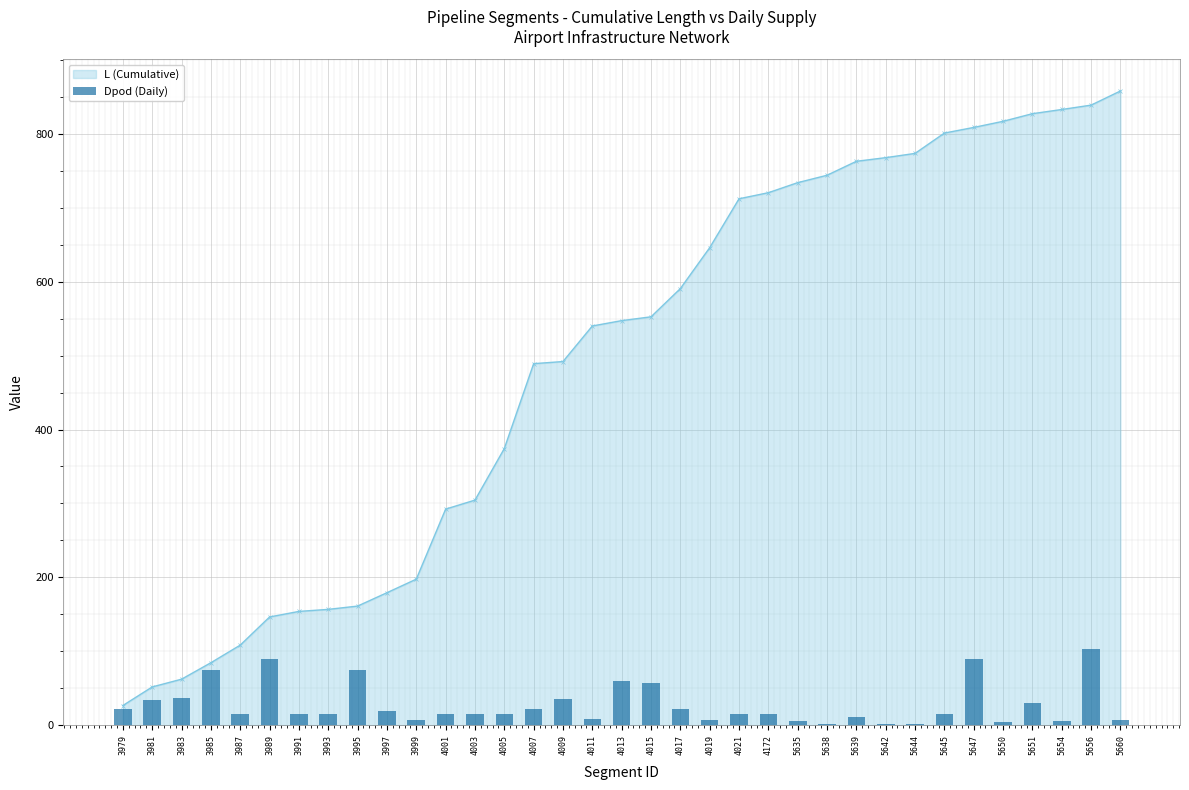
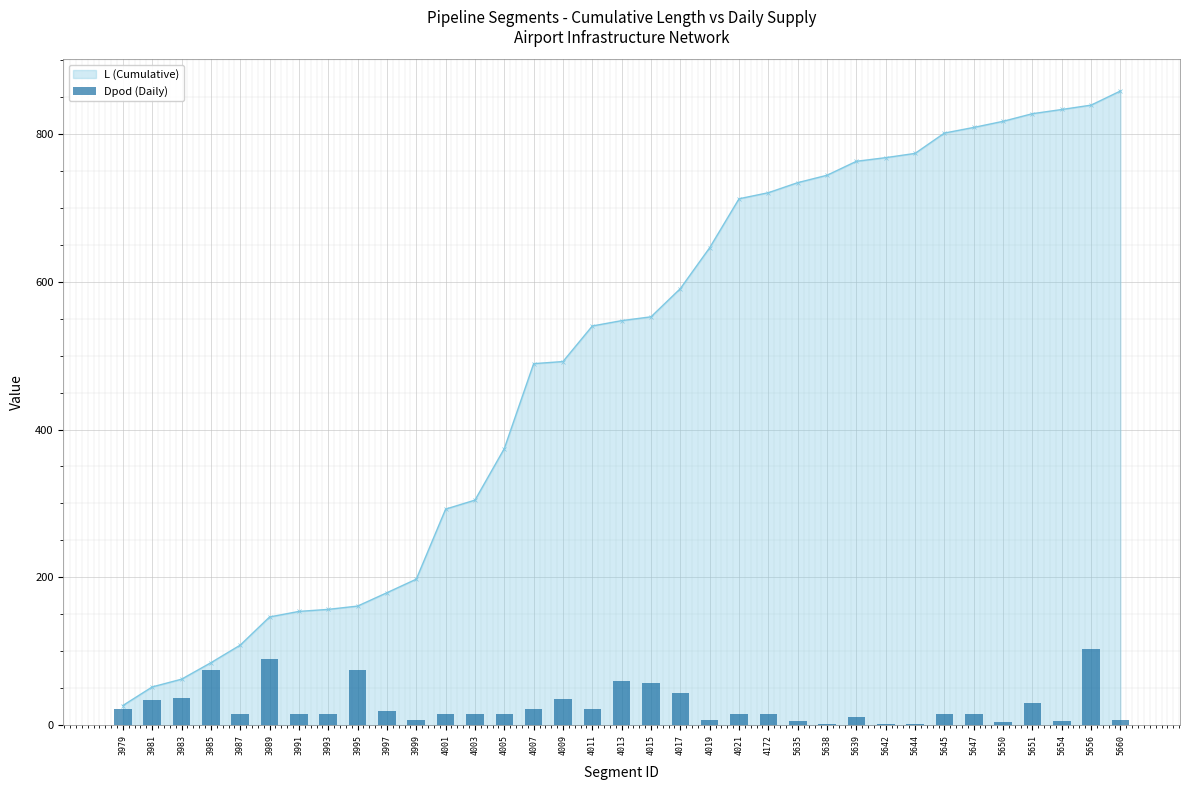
Dpod (Daily), 4011: 10 -> 20
Dpod (Daily), 4017: 20 -> 40
Dpod (Daily), 5647: 90 -> 10
